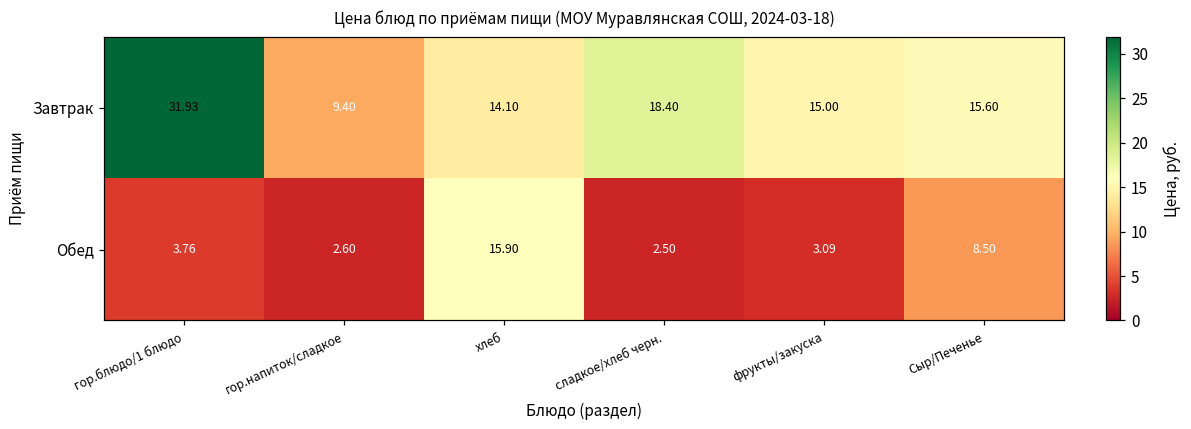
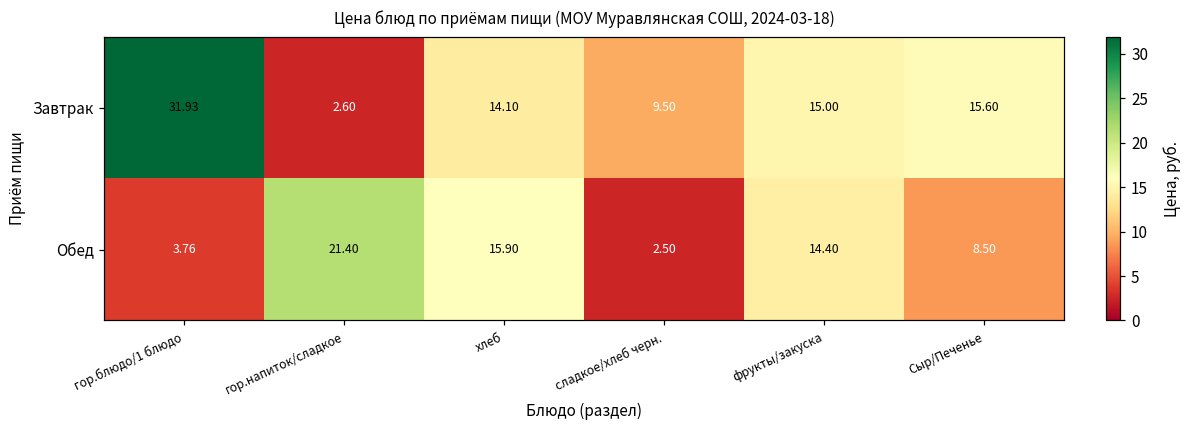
Завтрак, гор.напиток/сладкое: 9.40 -> 2.60
Завтрак, сладкое/хлеб черн.: 18.40 -> 9.50
Обед, гор.напиток/сладкое: 2.60 -> 21.40
Обед, фрукты/закуска: 3.09 -> 14.40
